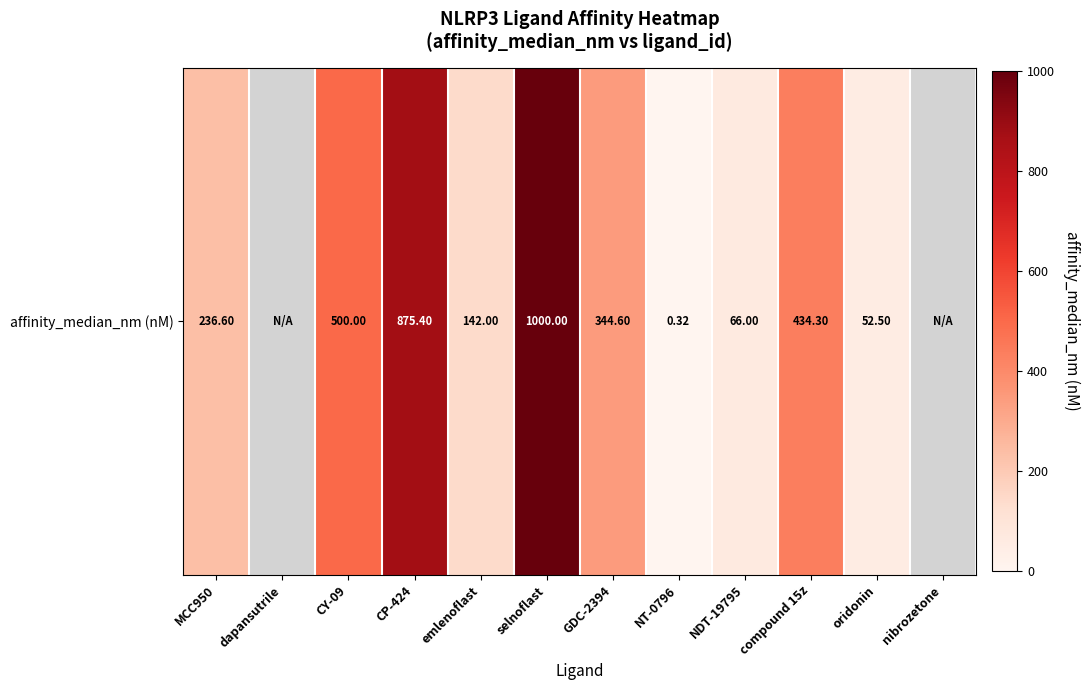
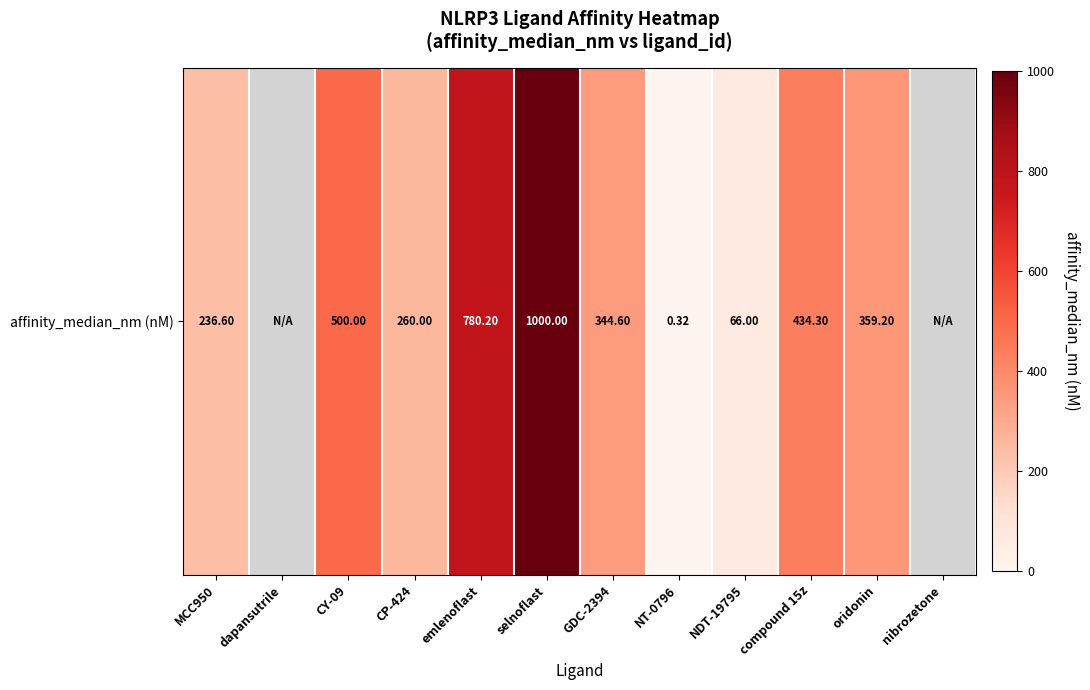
affinity_median_nm (nM), CP-424: 875.40 -> 260.00
affinity_median_nm (nM), emlenoflast: 142.00 -> 780.20
affinity_median_nm (nM), oridonin: 52.50 -> 359.20
